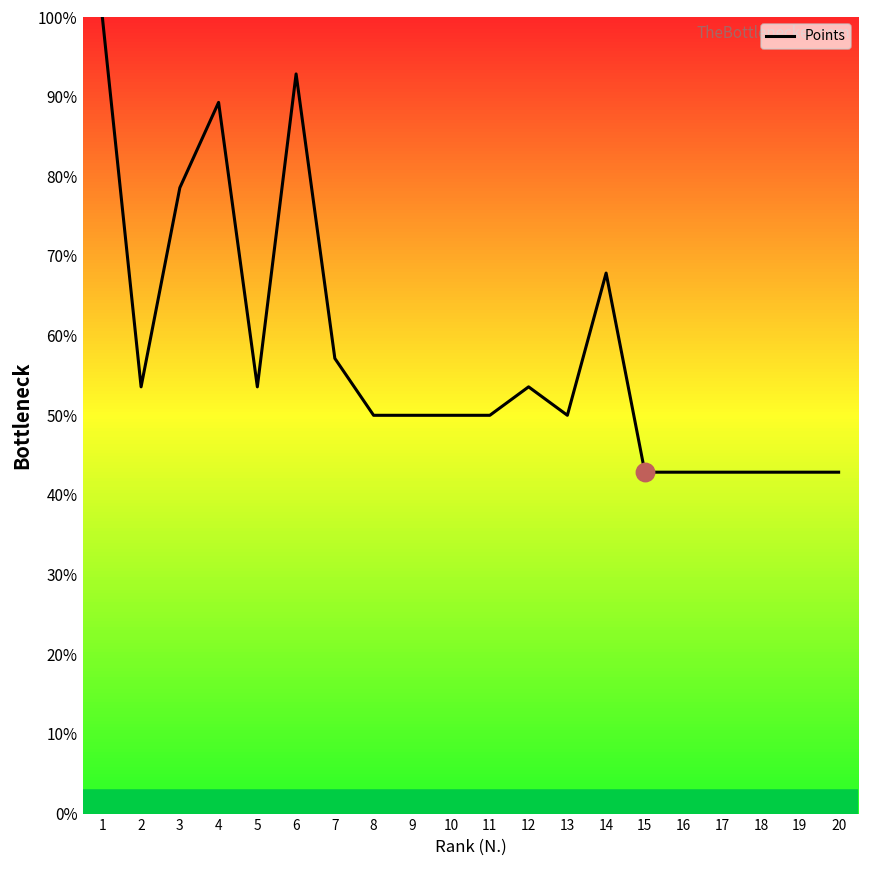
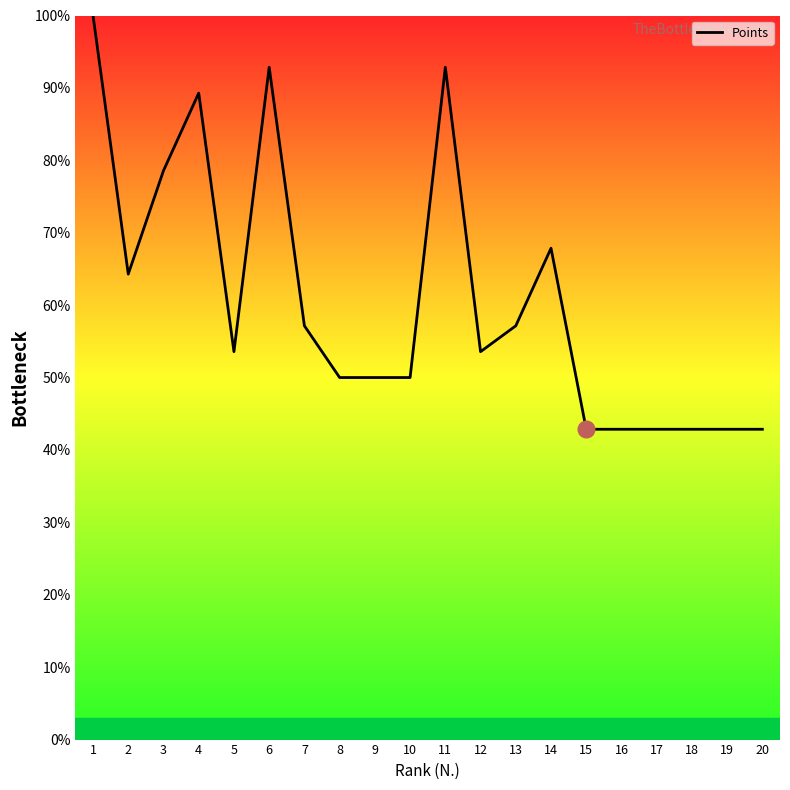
Points, 2: 54% -> 64%
Points, 11: 50% -> 93%
Points, 13: 50% -> 57%
